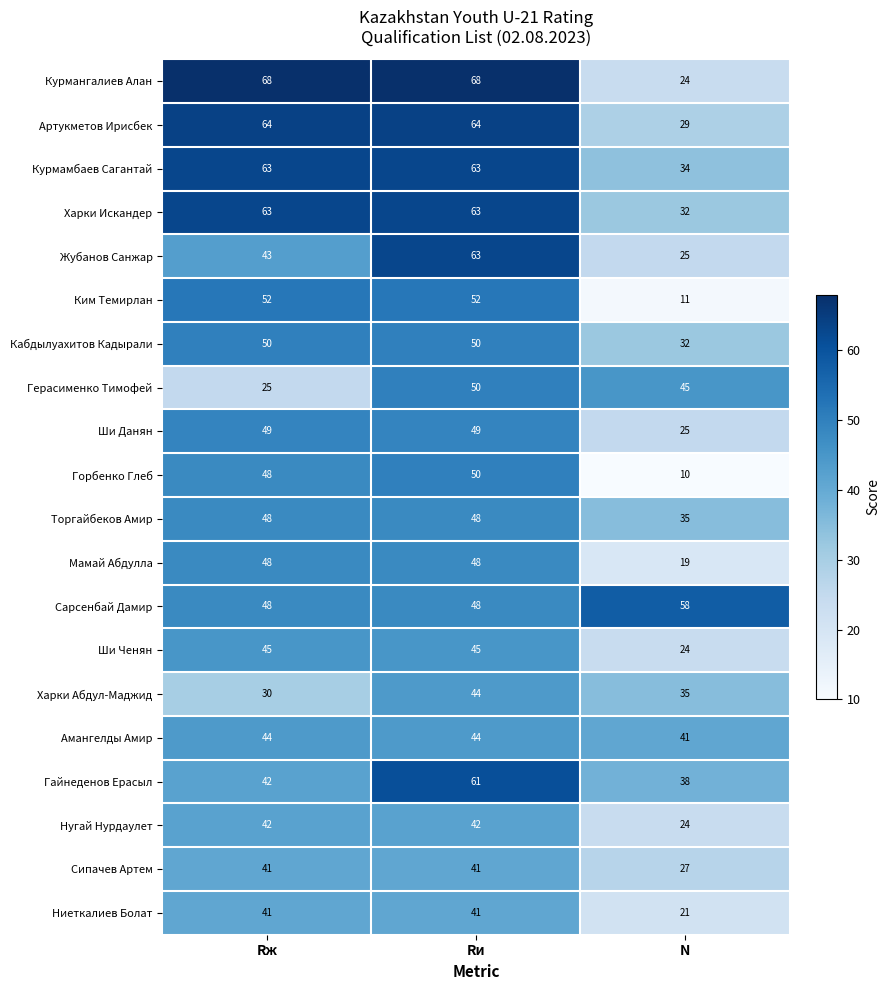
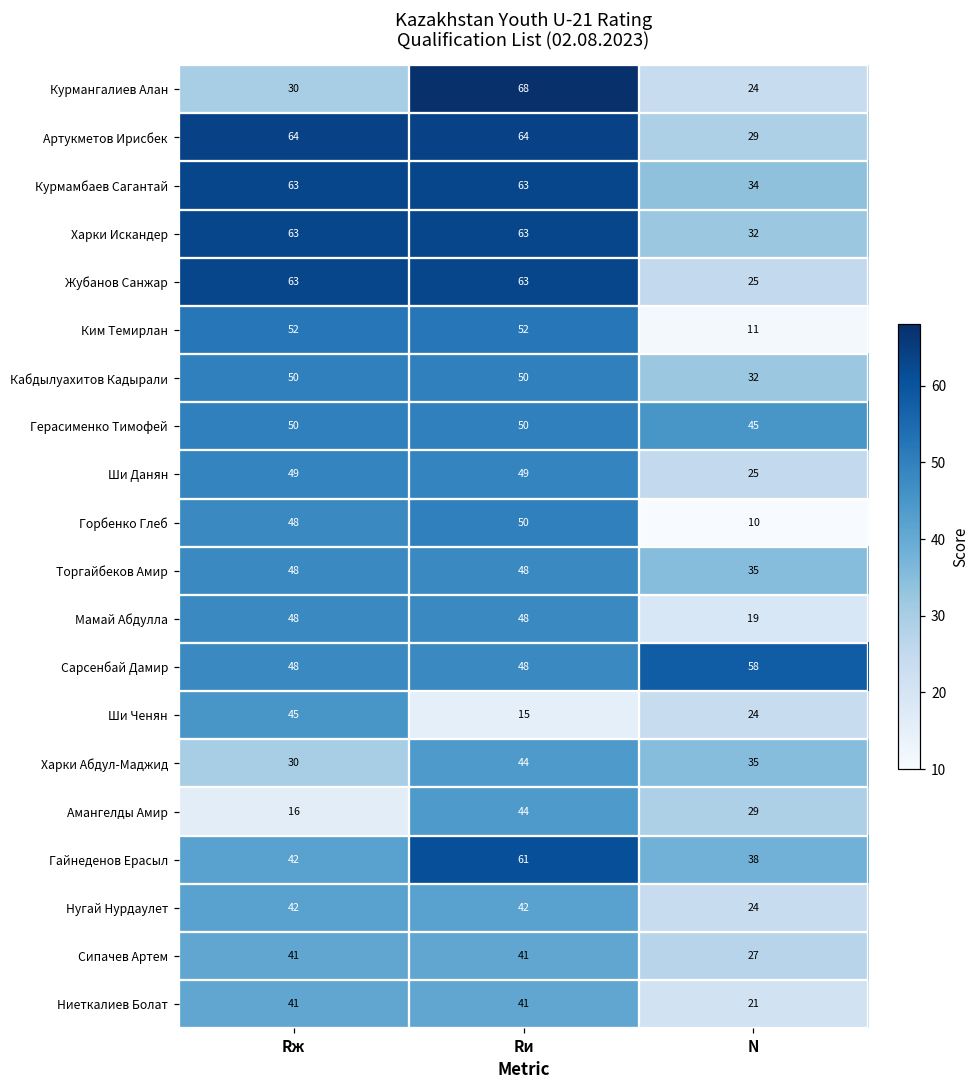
Курмангалиев Алан, Rж: 68 -> 30
Жубанов Санжар, Rж: 43 -> 63
Герасименко Тимофей, Rж: 25 -> 50
Ши Ченян, Rи: 45 -> 15
Амангелды Амир, Rж: 44 -> 16
Амангелды Амир, N: 41 -> 29
